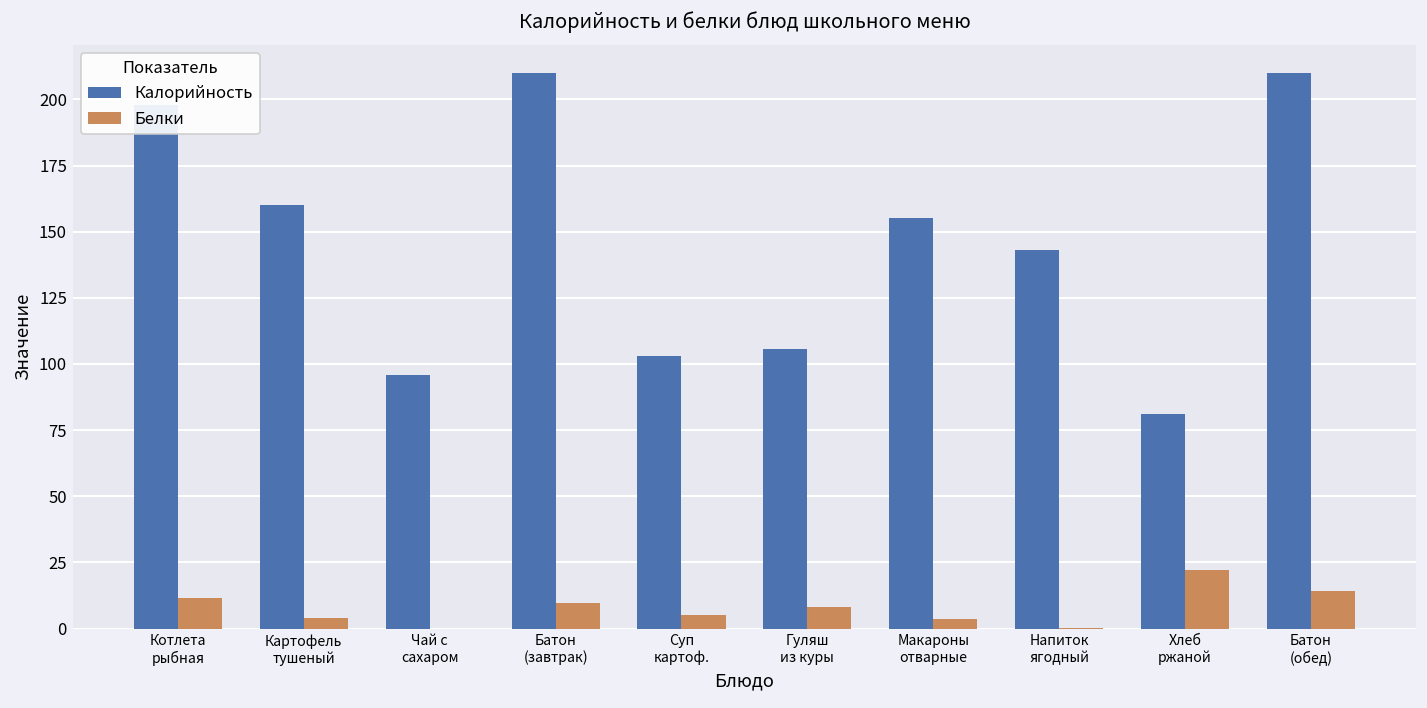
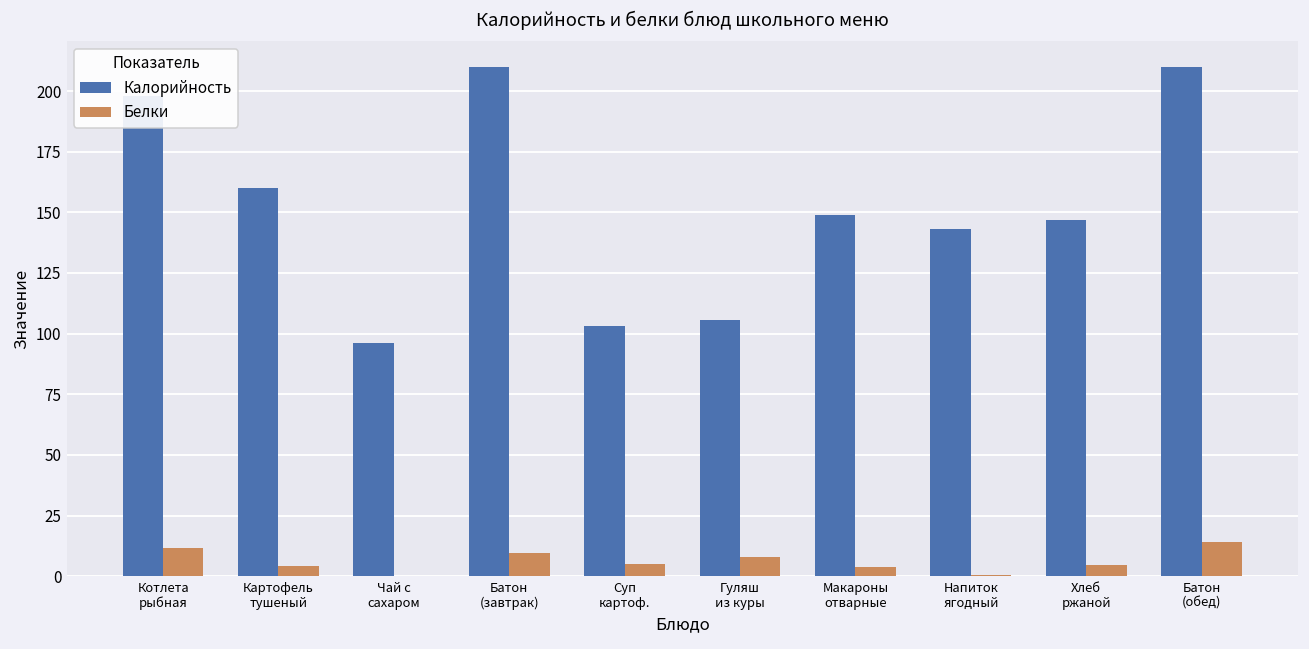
Калорийность, Макароны отварные: 155 -> 149
Калорийность, Хлеб ржаной: 81 -> 147
Белки, Хлеб ржаной: 22 -> 5
